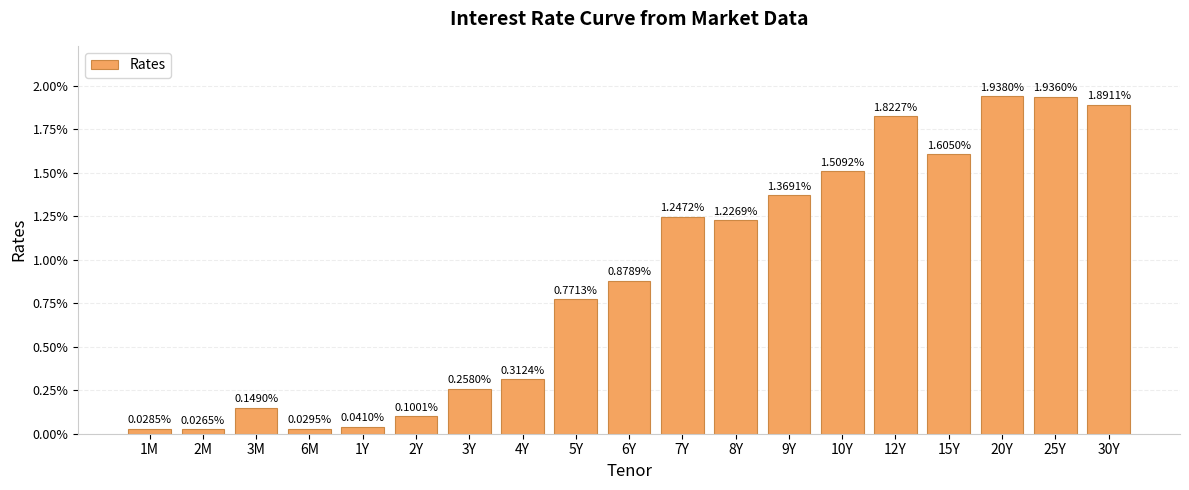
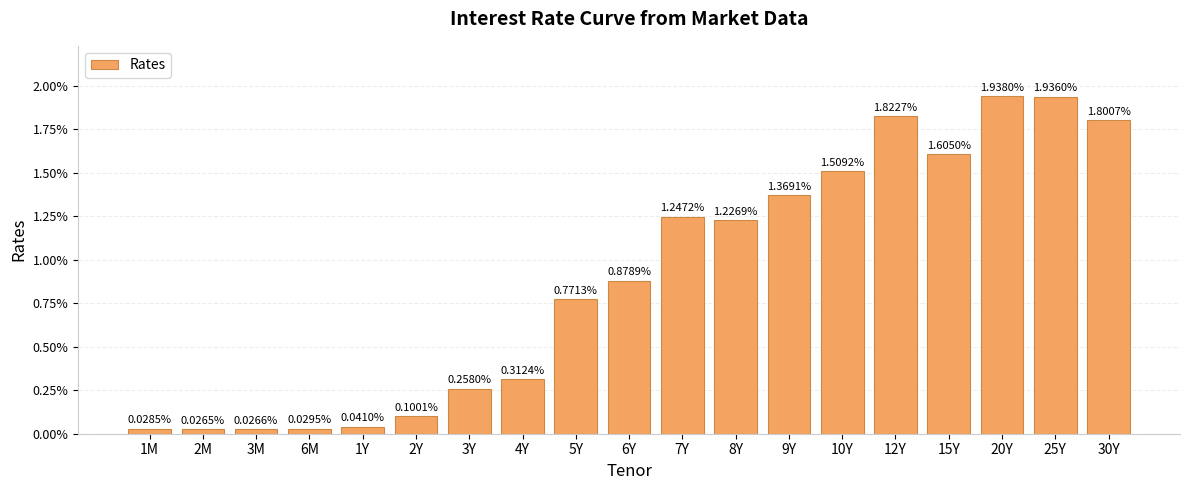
3M: 0.1490% -> 0.0266%
30Y: 1.8911% -> 1.8007%
